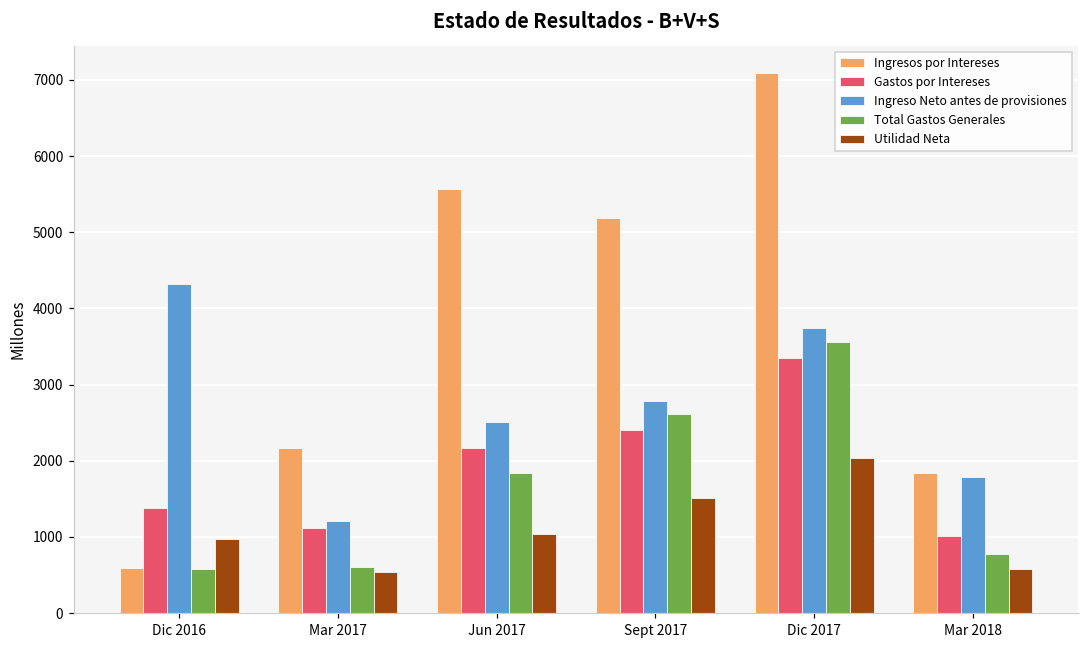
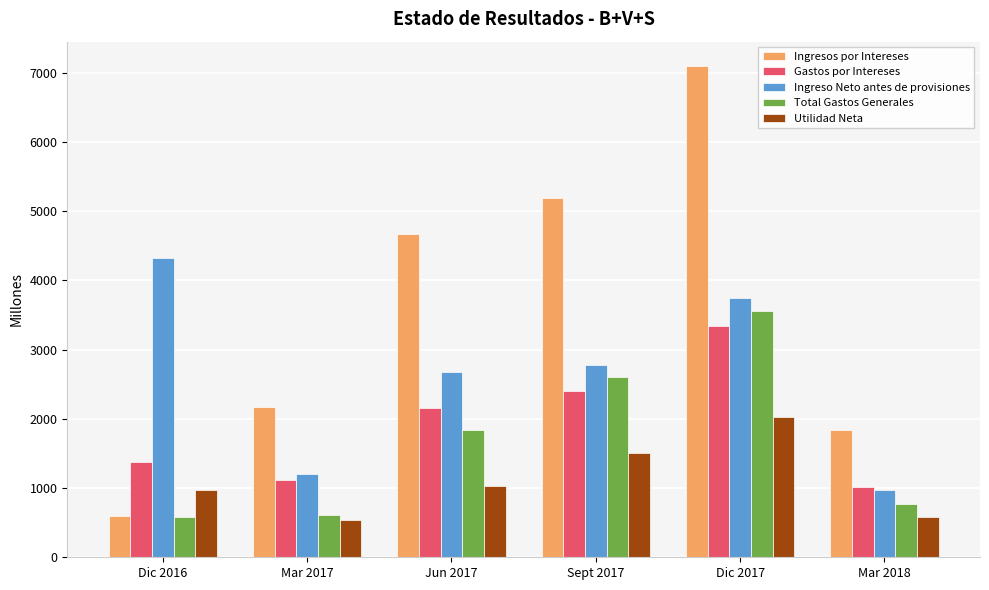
Ingresos por Intereses, Jun 2017: 5600 -> 4700
Ingreso Neto antes de provisiones, Jun 2017: 2500 -> 2700
Ingreso Neto antes de provisiones, Mar 2018: 1800 -> 1000
